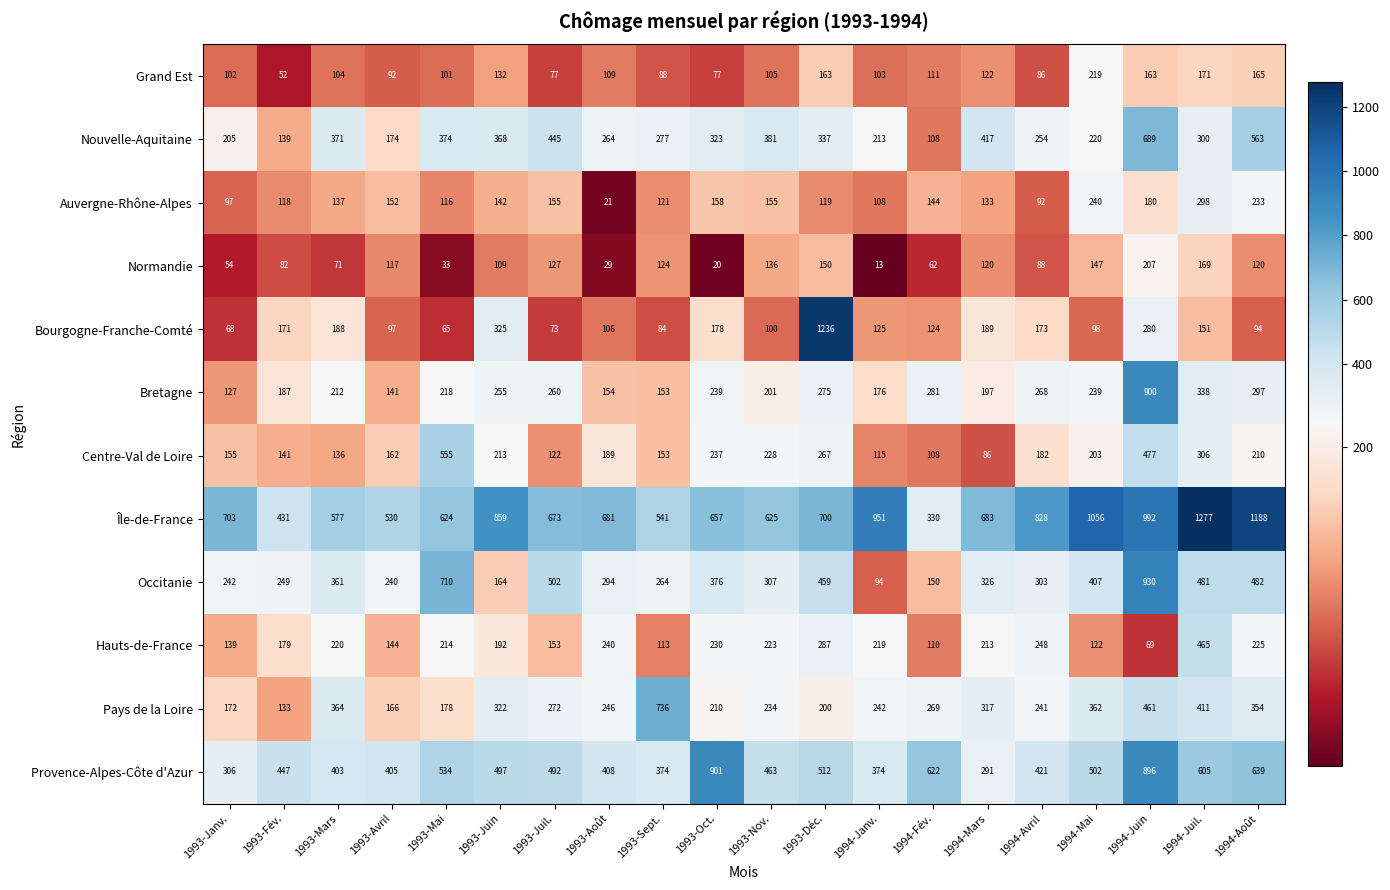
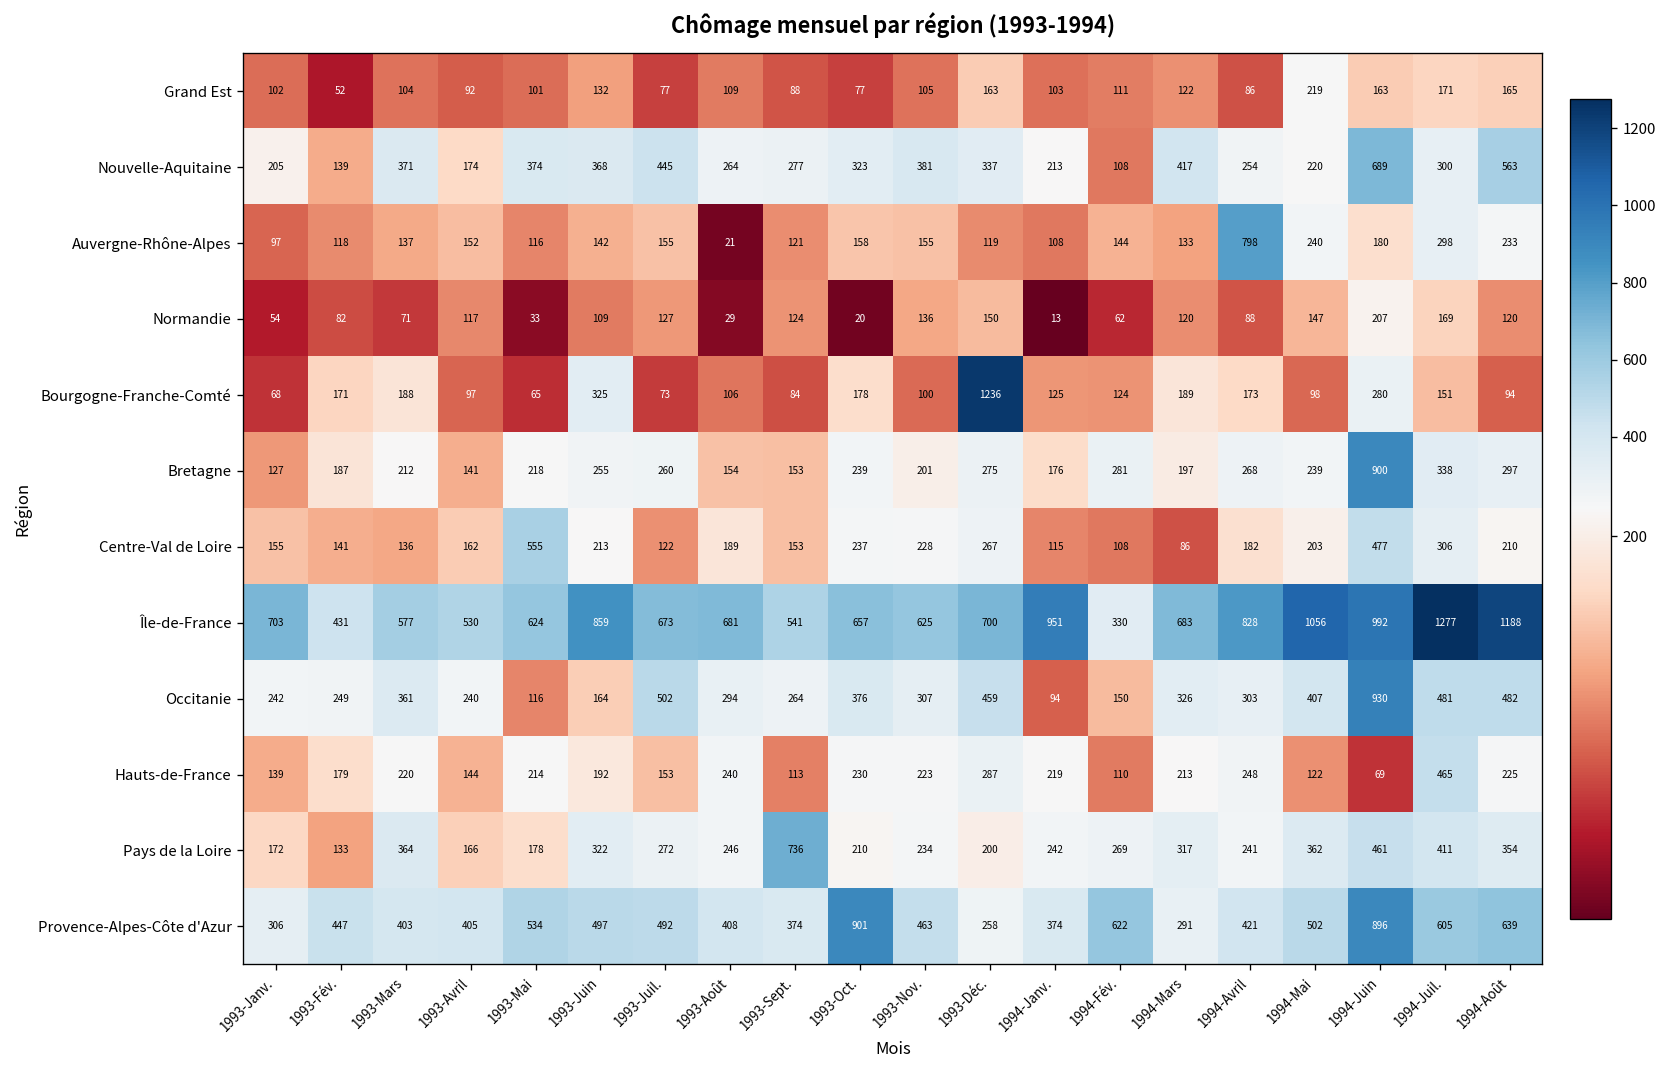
Auvergne-Rhône-Alpes, 1994-Avril: 92 -> 798
Occitanie, 1993-Mai: 710 -> 116
Provence-Alpes-Côte d'Azur, 1993-Déc.: 512 -> 258
